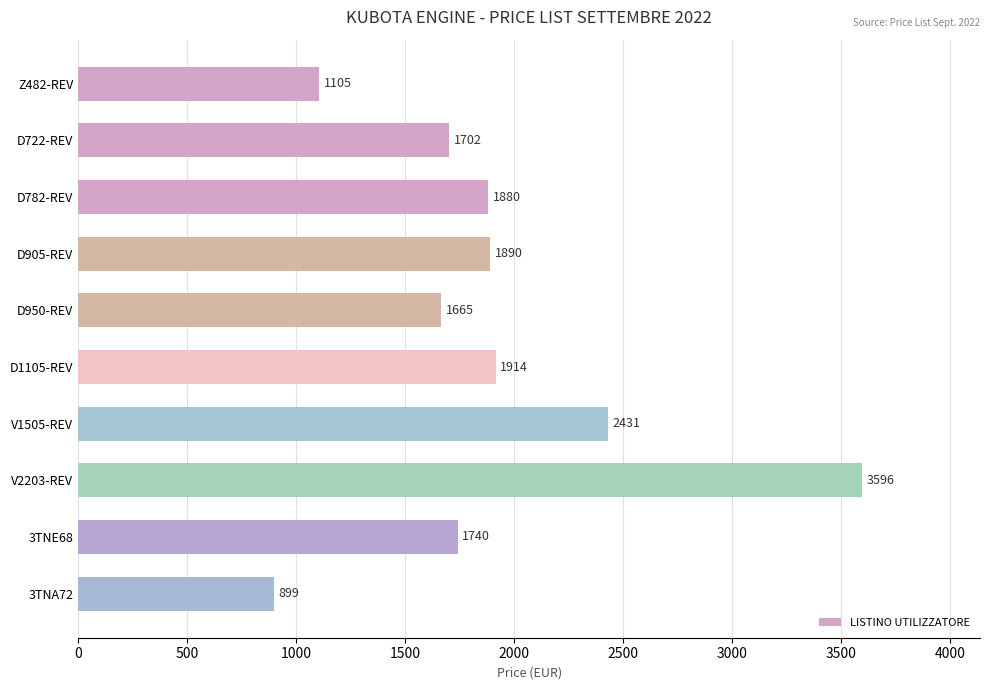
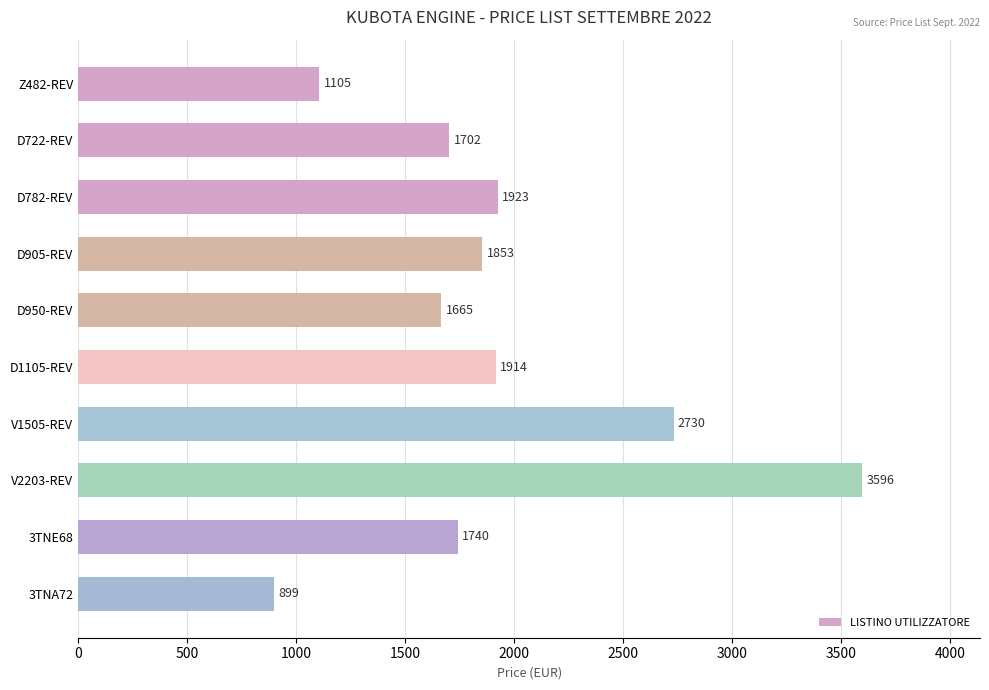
D782-REV: 1880 -> 1923
D905-REV: 1890 -> 1853
V1505-REV: 2431 -> 2730
